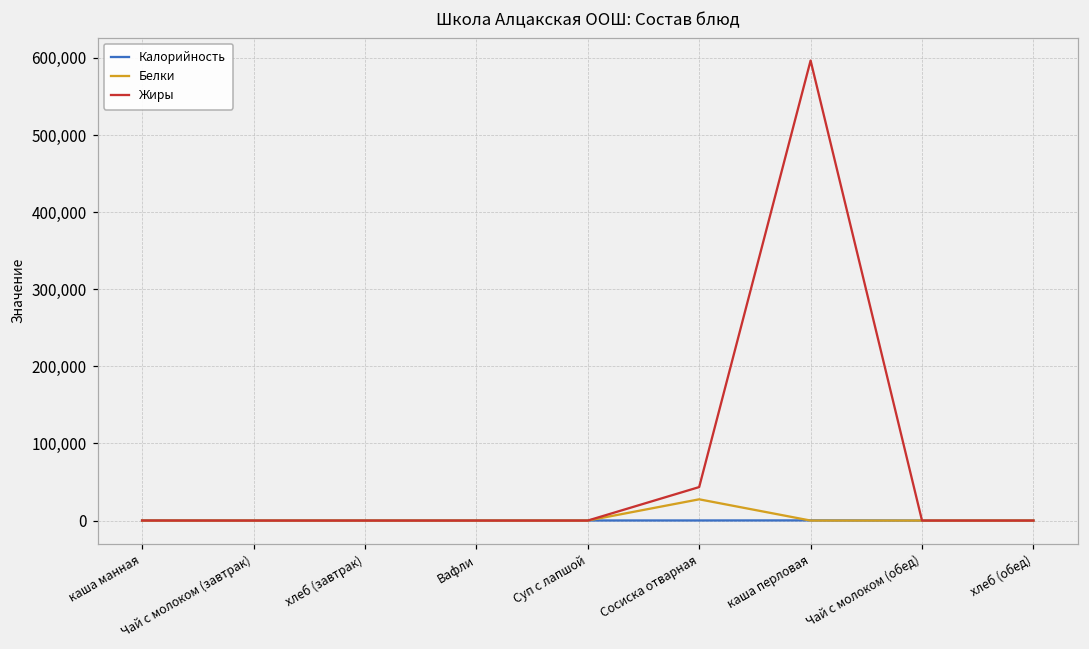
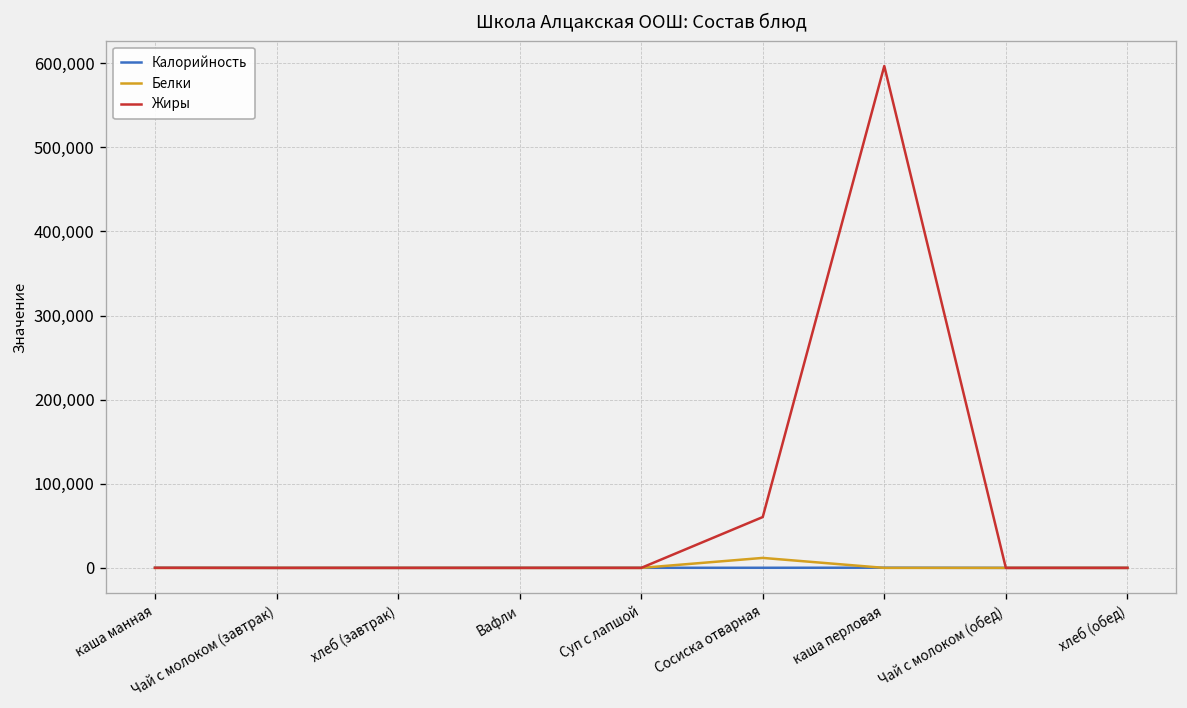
Белки, Сосиска отварная: 30,000 -> 10,000
Жиры, Сосиска отварная: 40,000 -> 60,000
